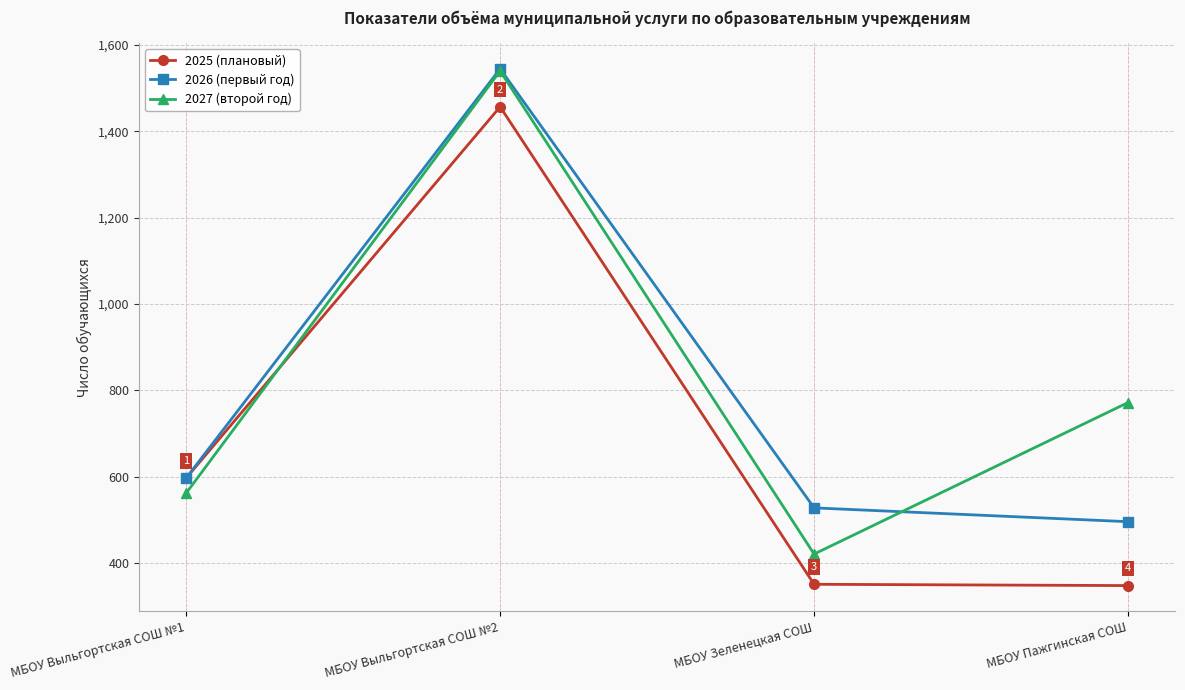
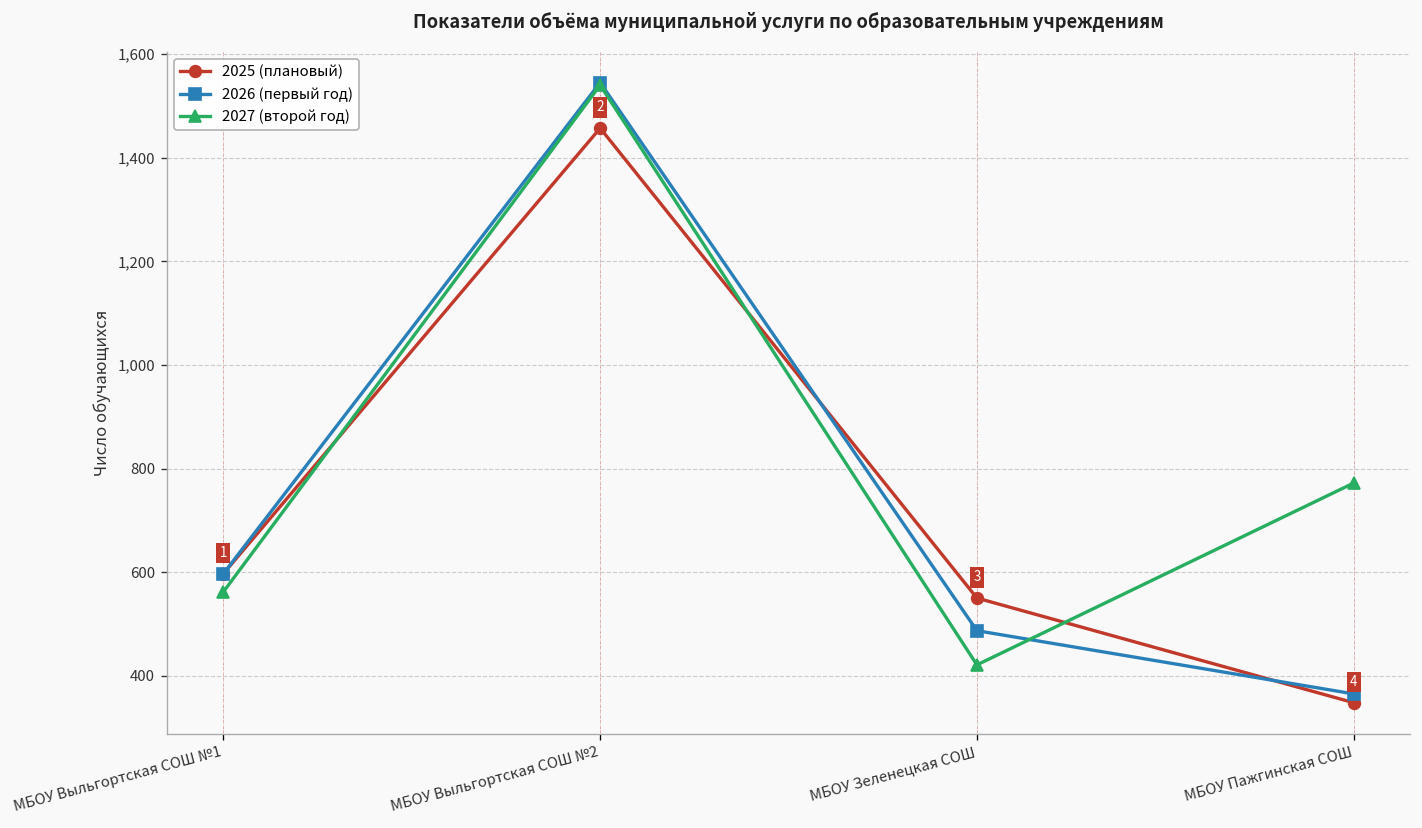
2025 (плановый), МБОУ Зеленецкая СОШ: 350 -> 550
2026 (первый год), МБОУ Зеленецкая СОШ: 530 -> 490
2026 (первый год), МБОУ Пажгинская СОШ: 500 -> 370
